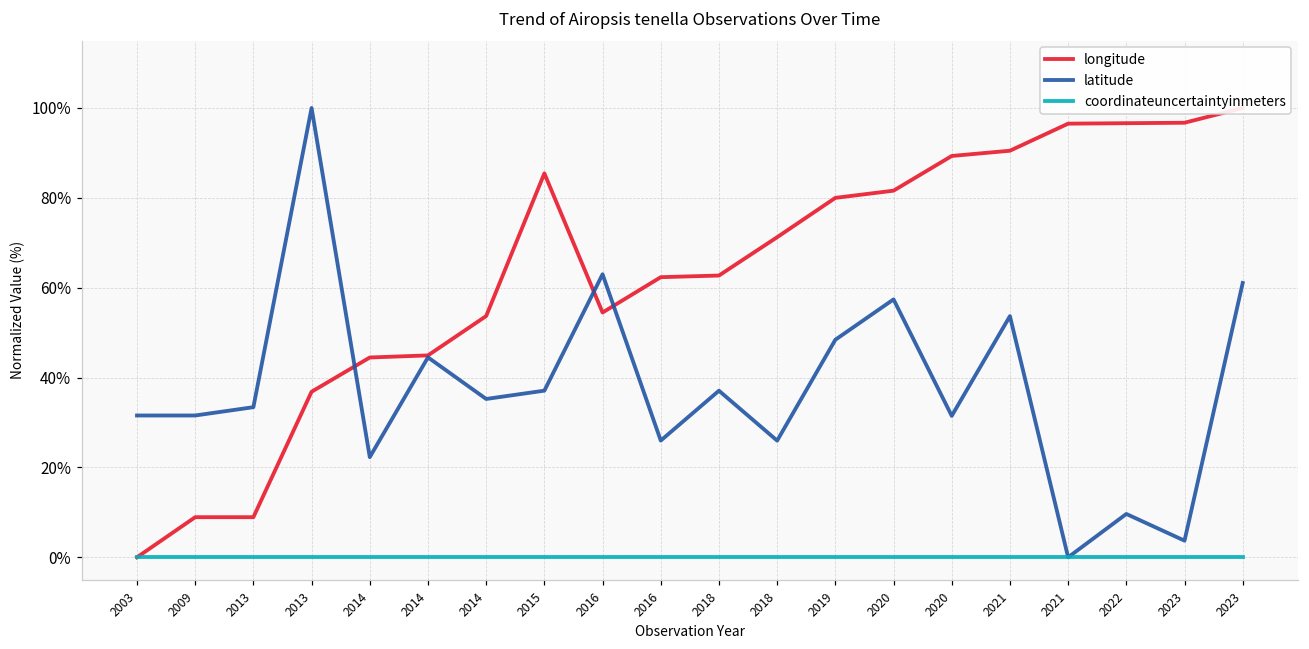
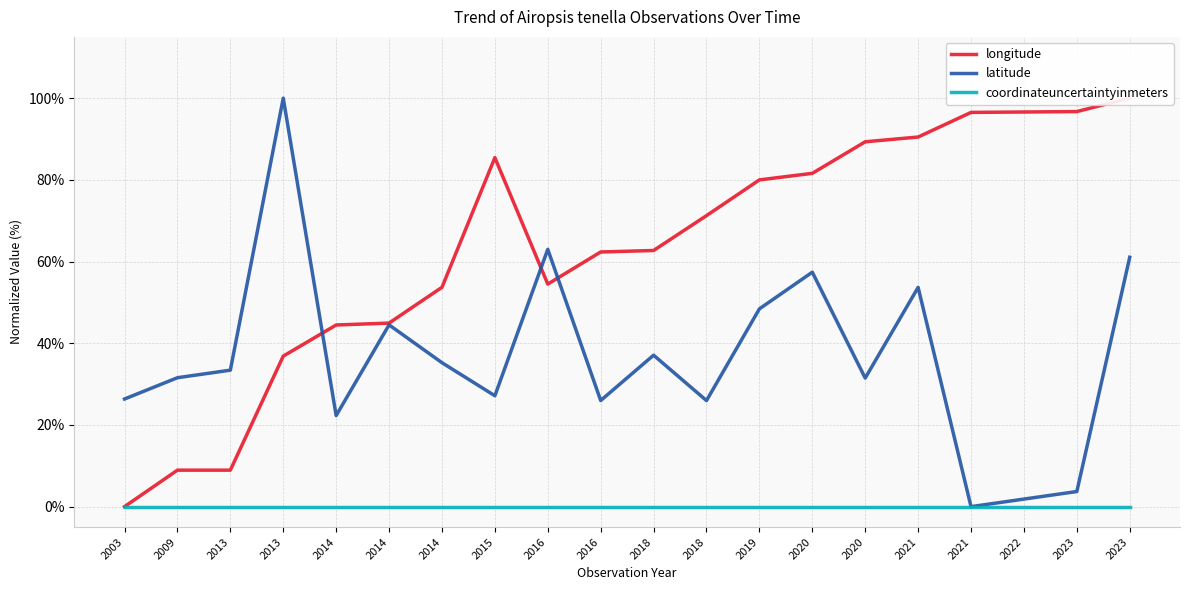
latitude, 2003: 32% -> 26%
latitude, 2015: 37% -> 27%
latitude, 2022: 10% -> 2%
